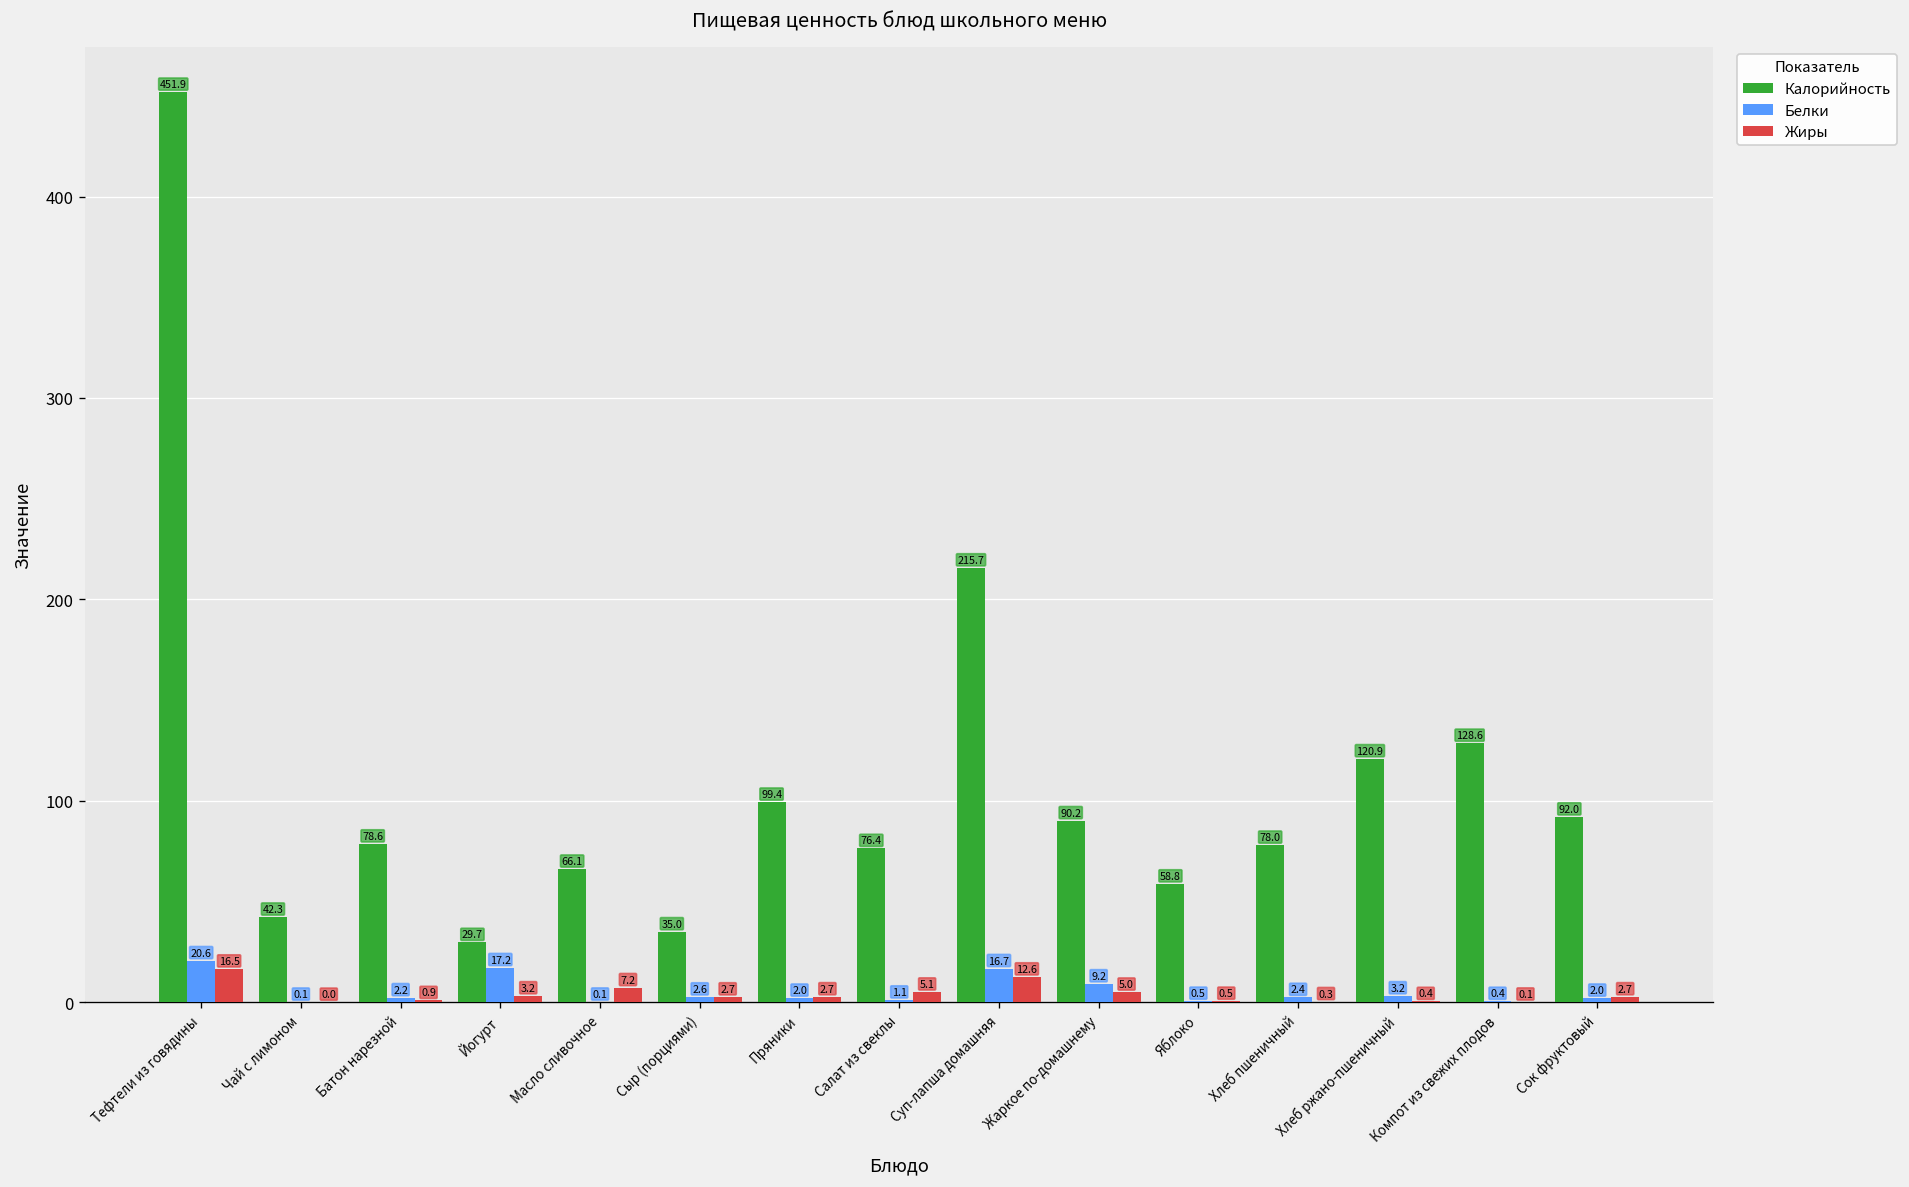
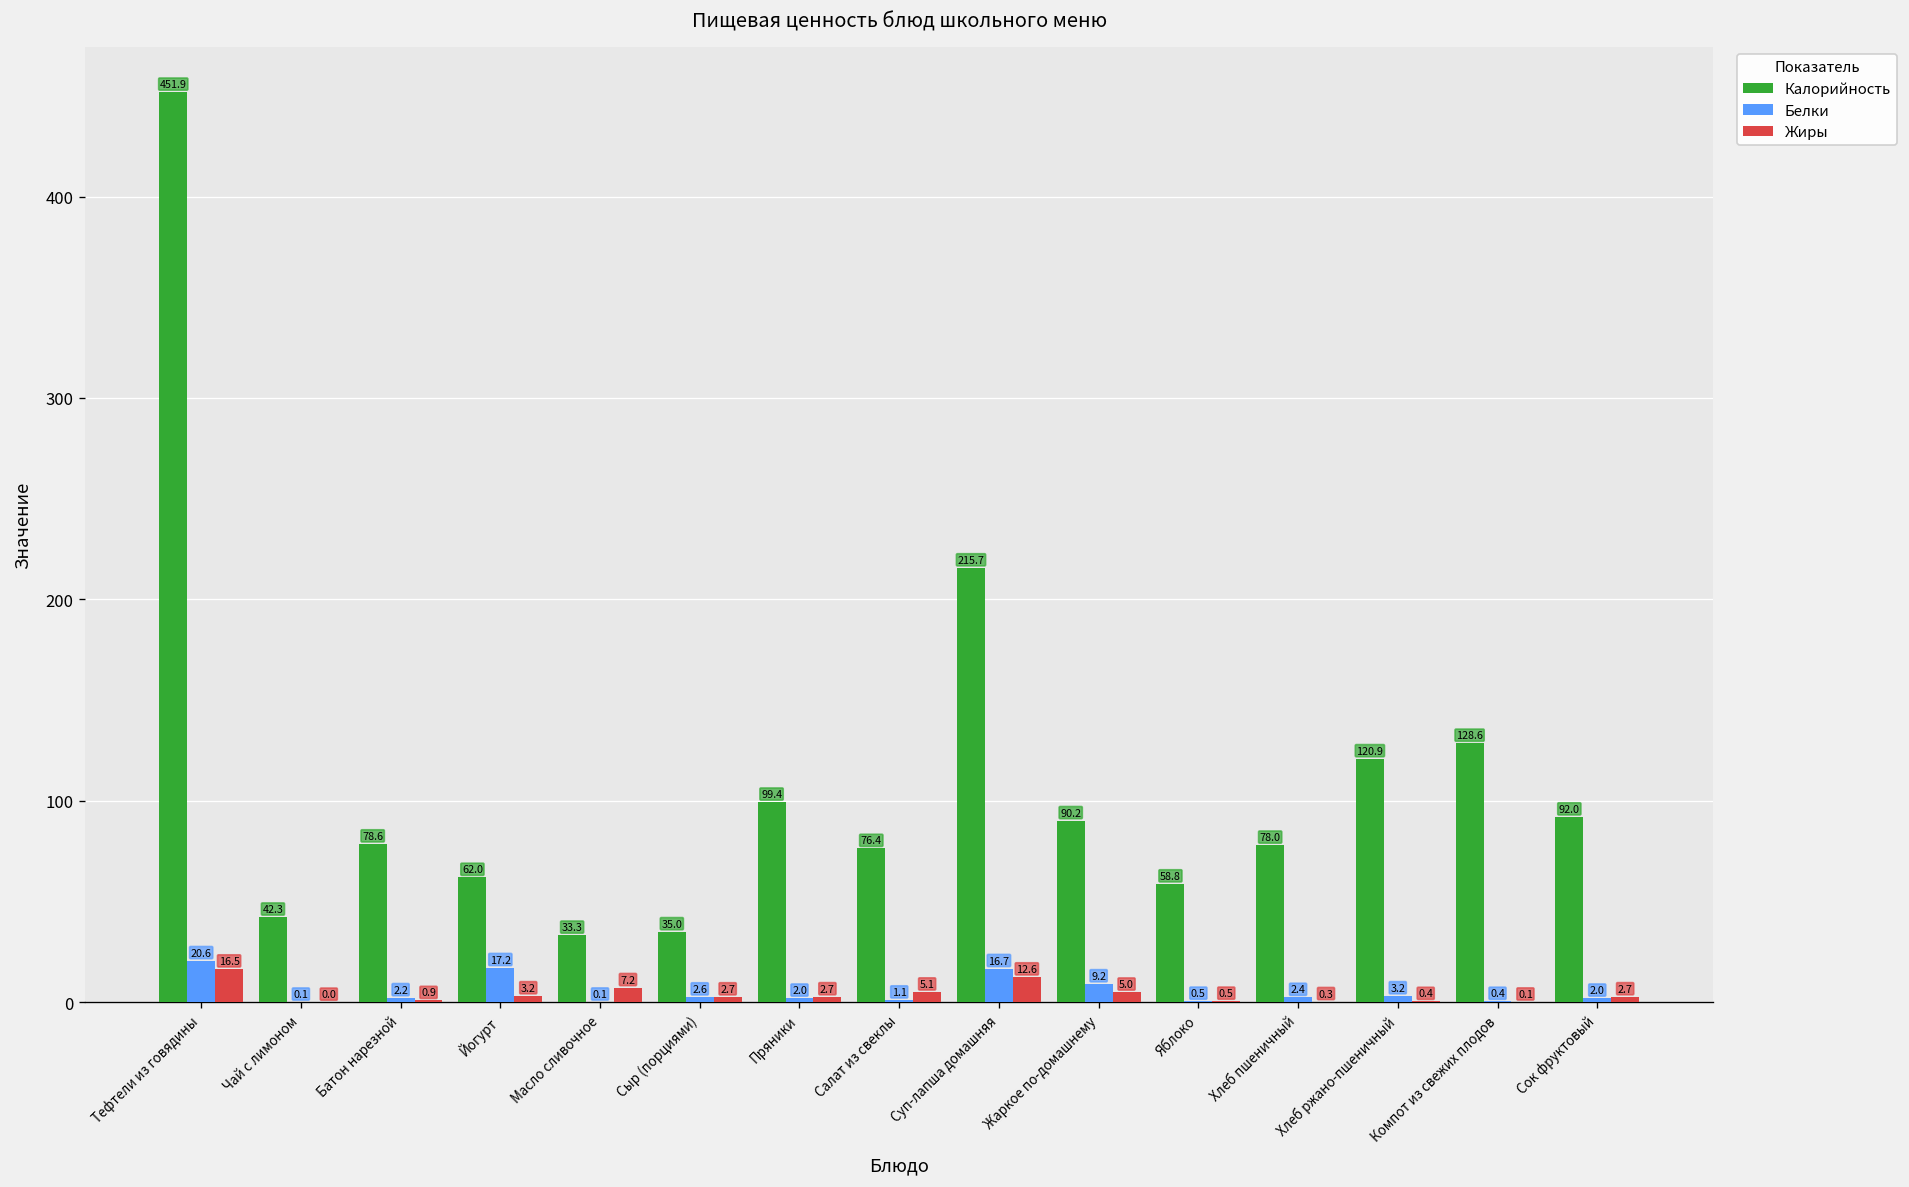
Калорийность, Йогурт: 29.7 -> 62.0
Калорийность, Масло сливочное: 66.1 -> 33.3
